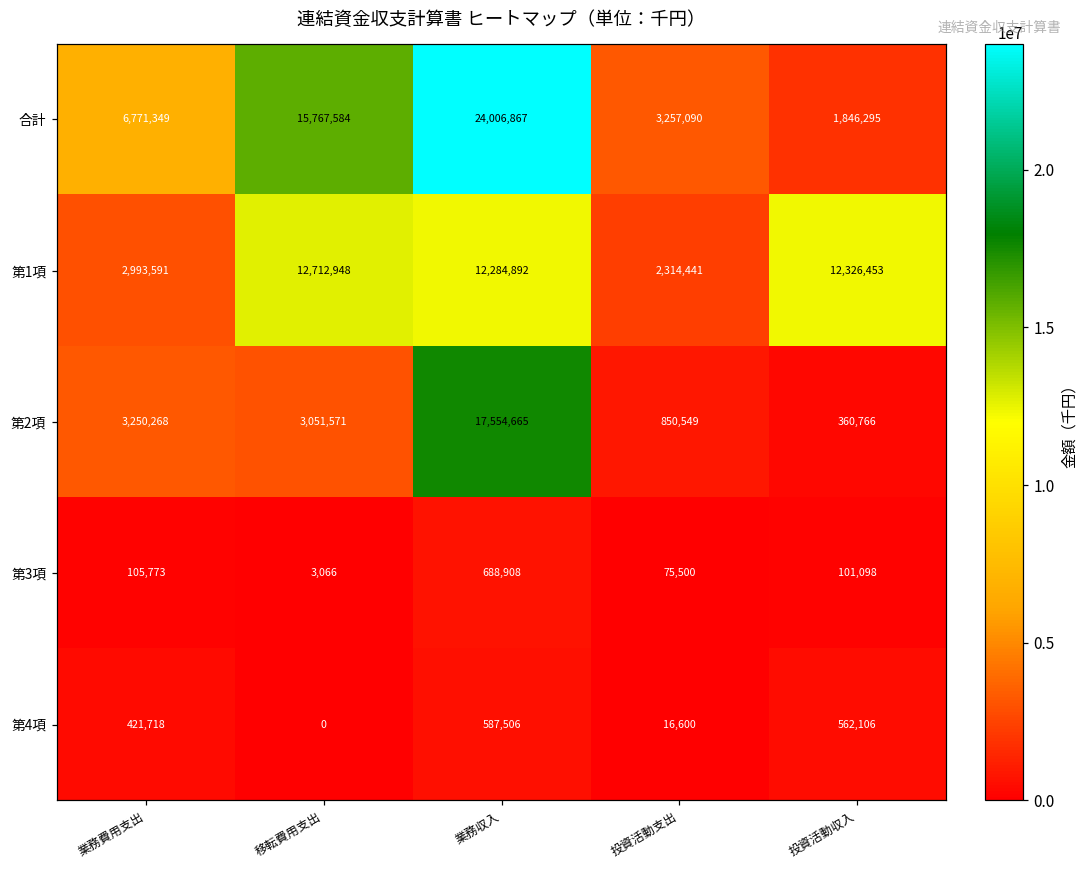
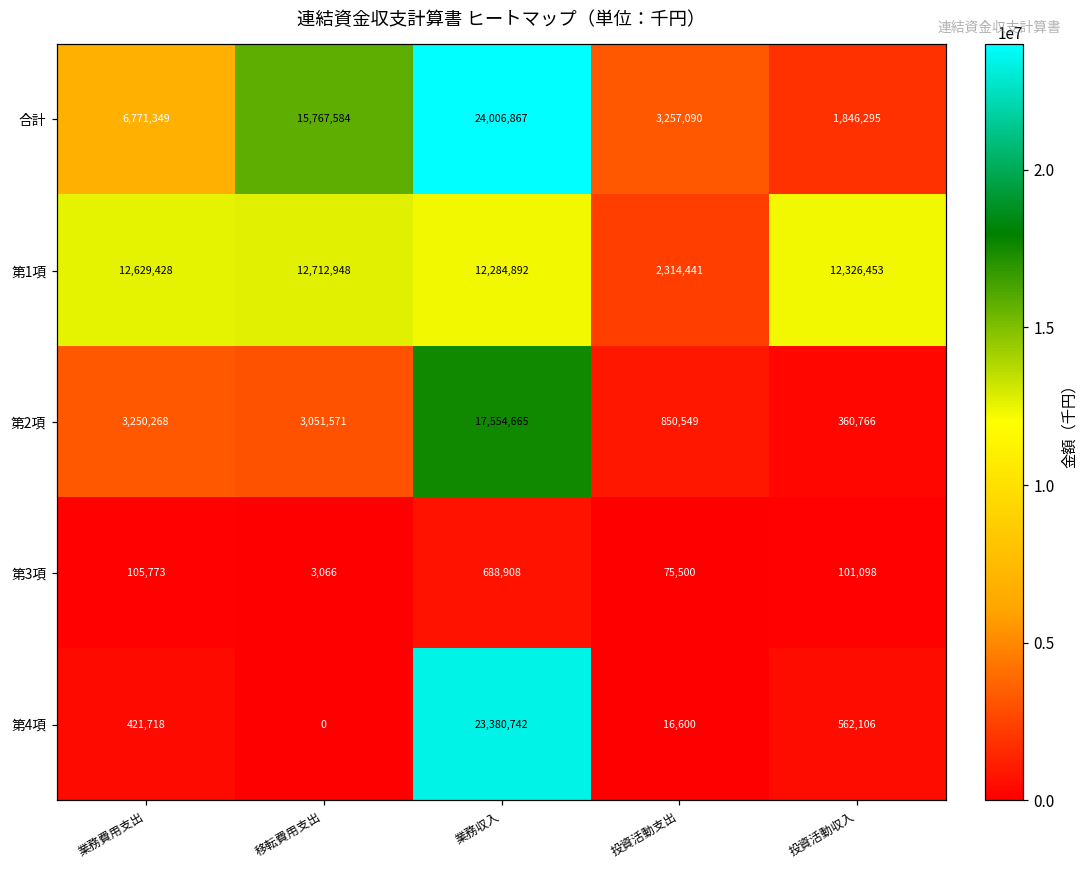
第1項, 業務費用支出: 2,993,591 -> 12,629,428
第4項, 業務収入: 587,506 -> 23,380,742
